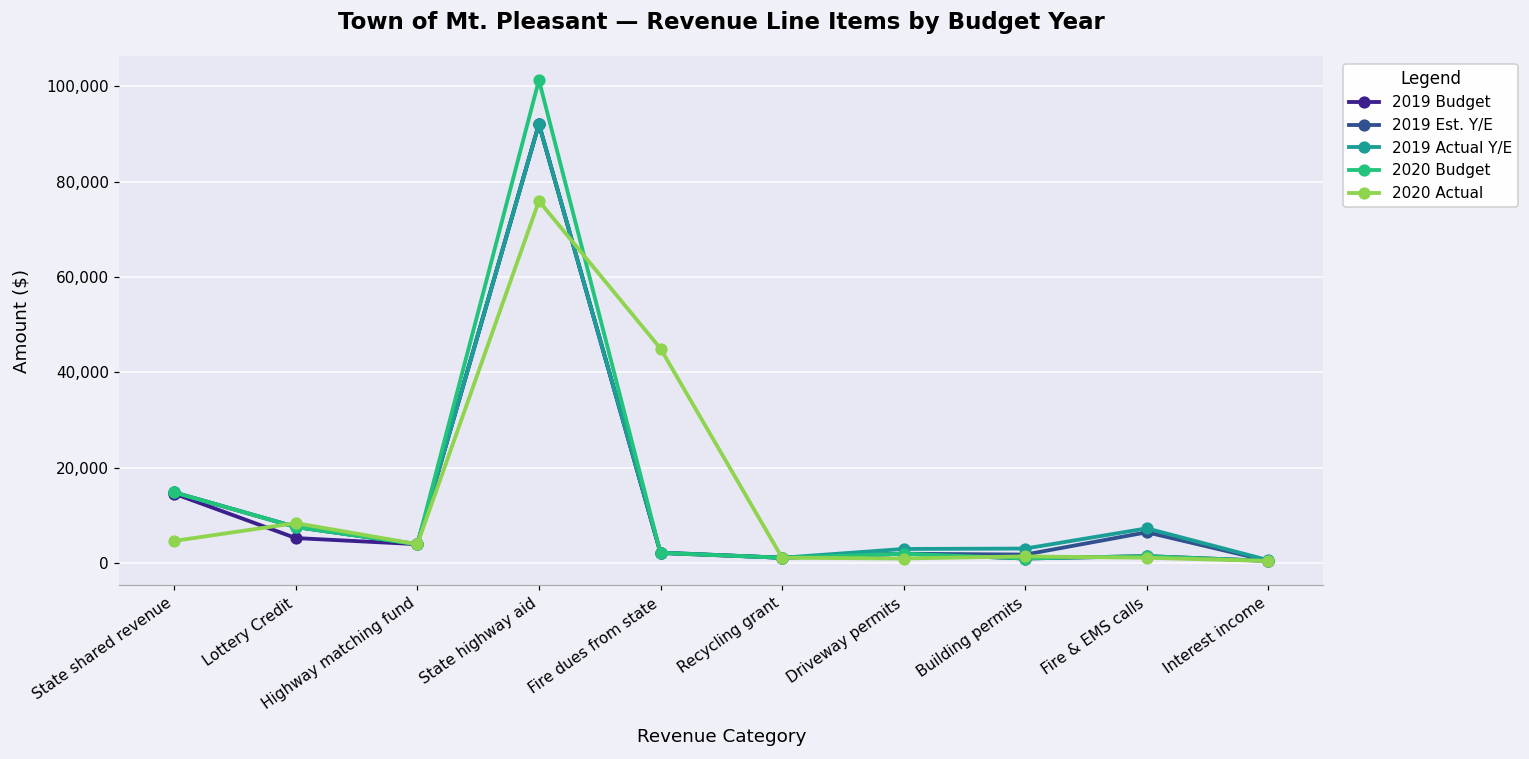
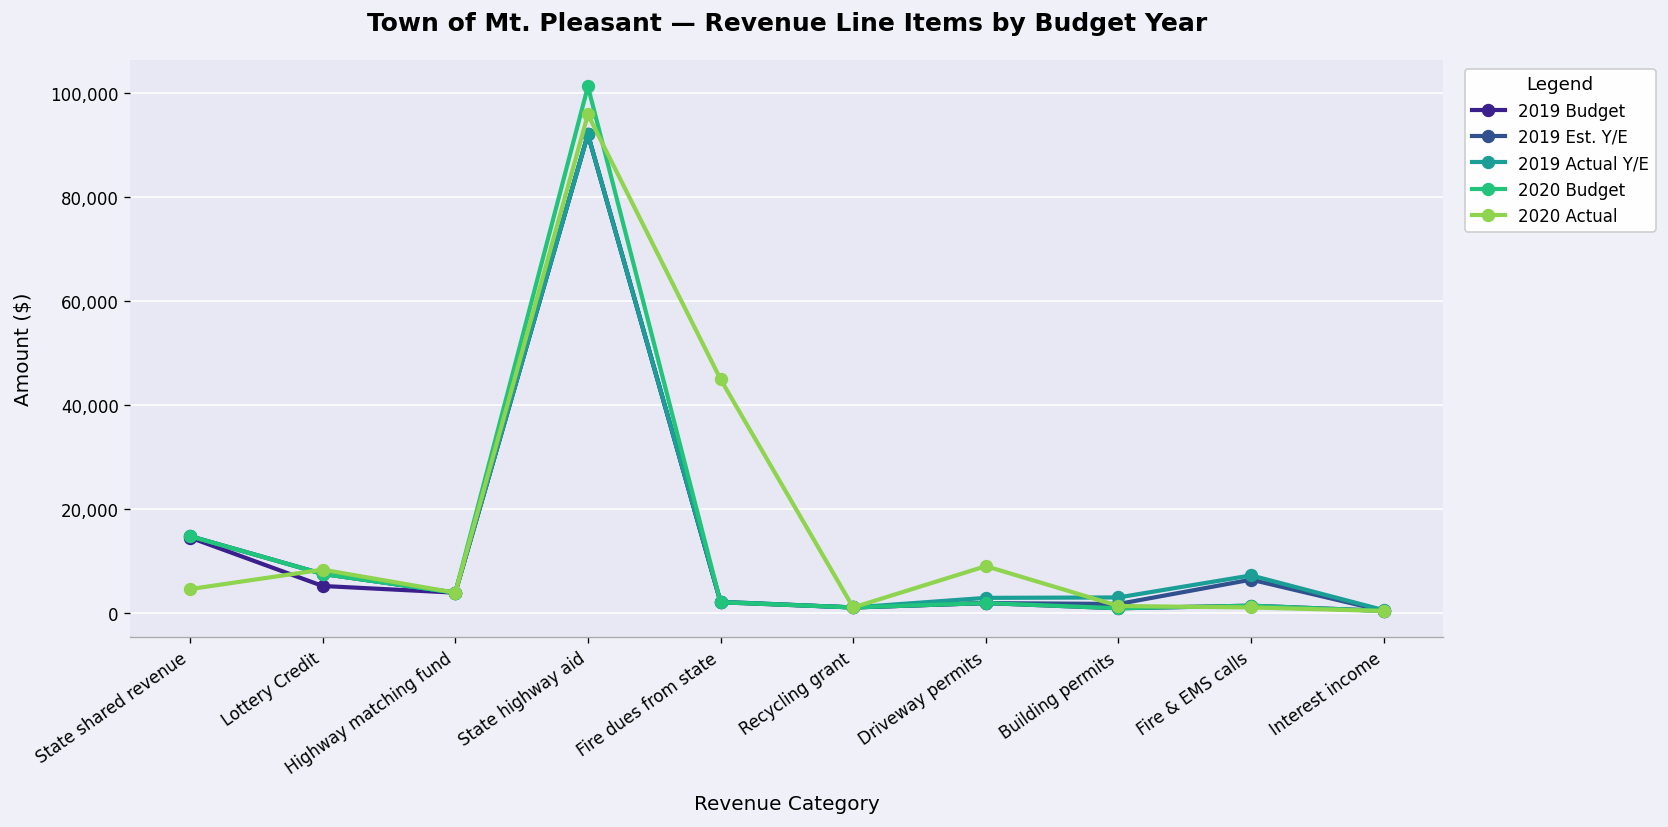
2020 Actual, State highway aid: 76,000 -> 96,000
2020 Actual, Driveway permits: 1,000 -> 9,000
